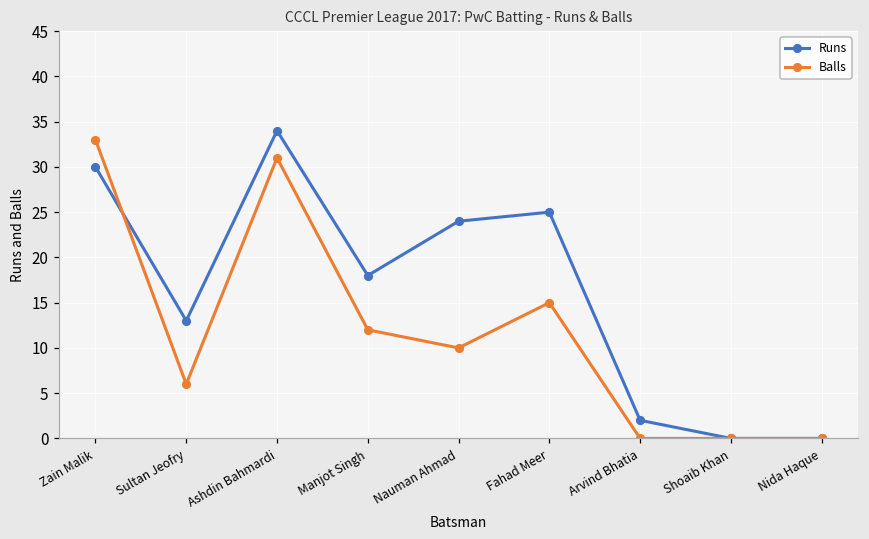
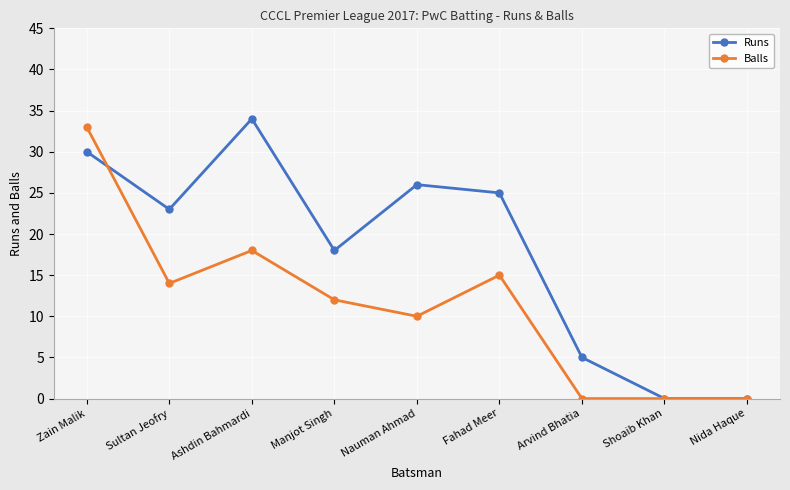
Runs, Sultan Jeofry: 13 -> 23
Balls, Sultan Jeofry: 6 -> 14
Balls, Ashdin Bahmardi: 31 -> 18
Runs, Nauman Ahmad: 24 -> 26
Runs, Arvind Bhatia: 2 -> 5
